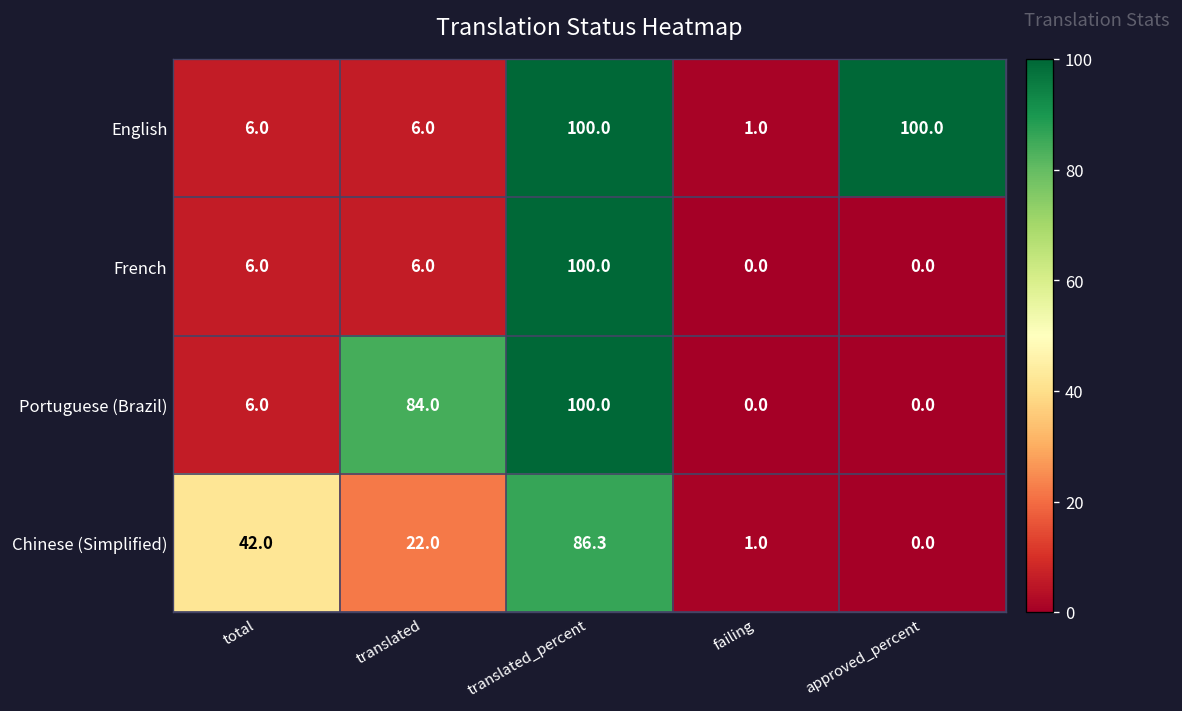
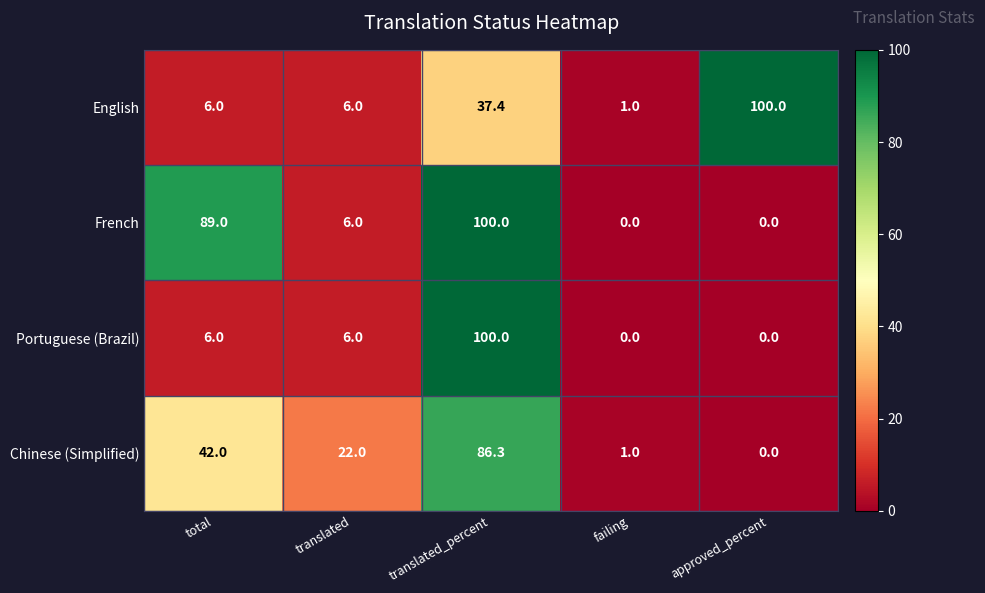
English, translated_percent: 100.0 -> 37.4
French, total: 6.0 -> 89.0
Portuguese (Brazil), translated: 84.0 -> 6.0
